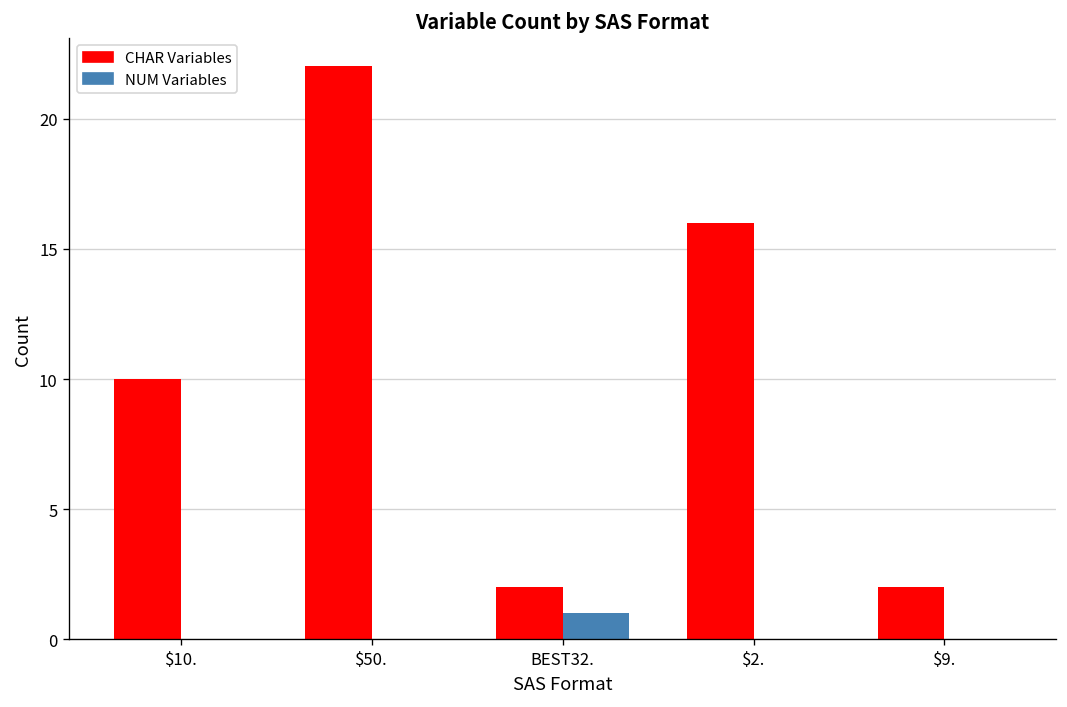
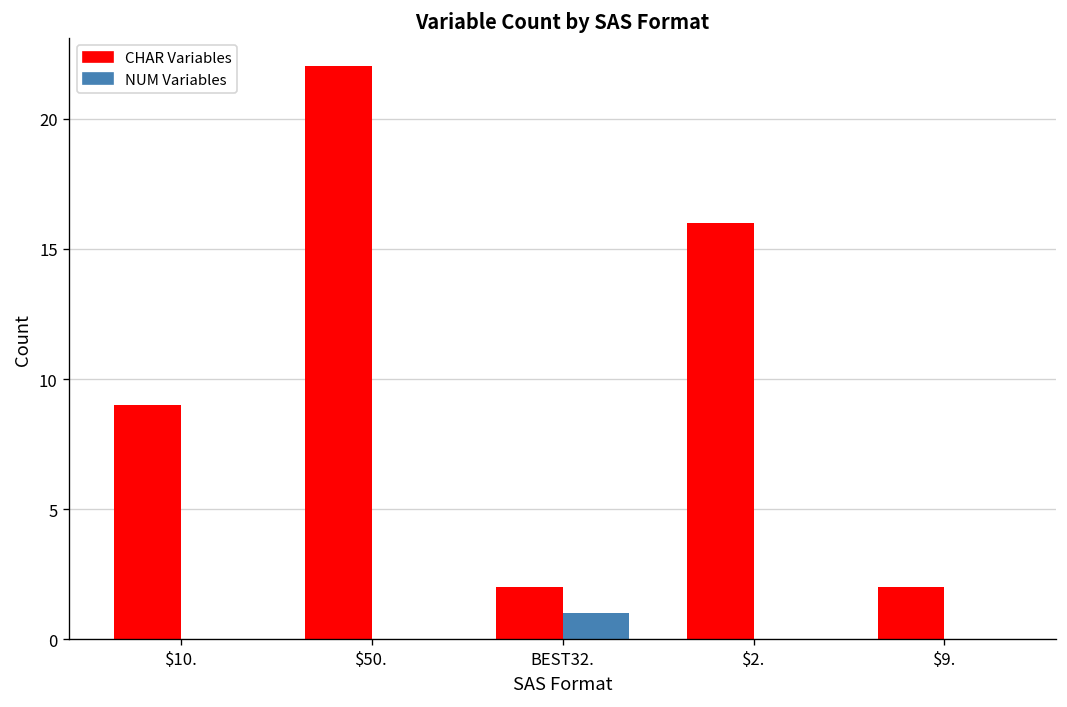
CHAR Variables, $10.: 10 -> 9
